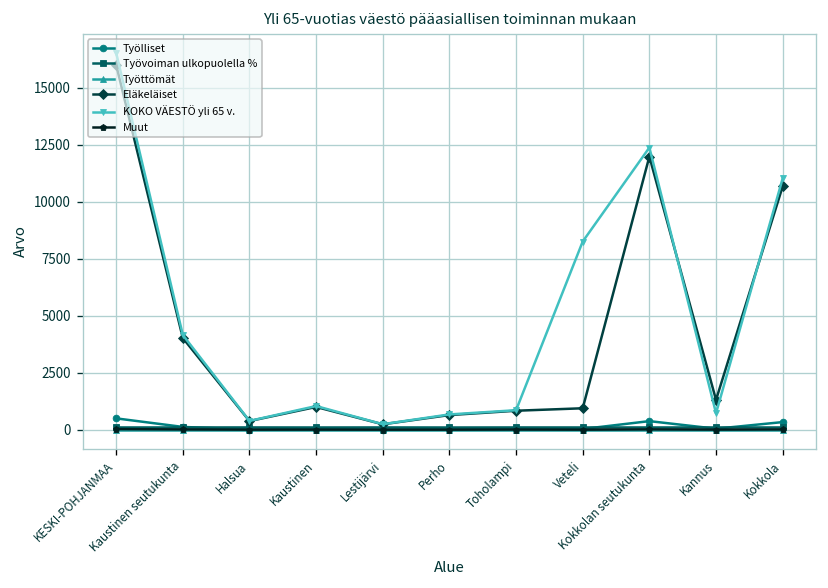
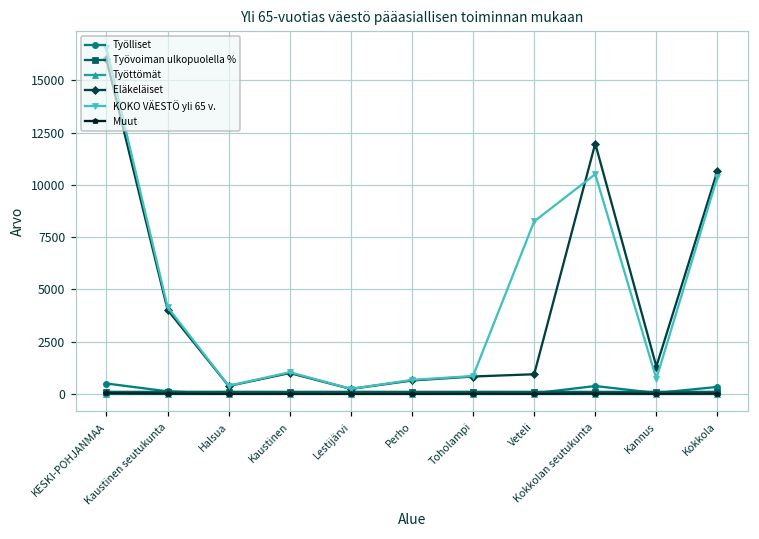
KOKO VÄESTÖ yli 65 v., Kokkolan seutukunta: 12400 -> 10500
KOKO VÄESTÖ yli 65 v., Kokkola: 11000 -> 10400
